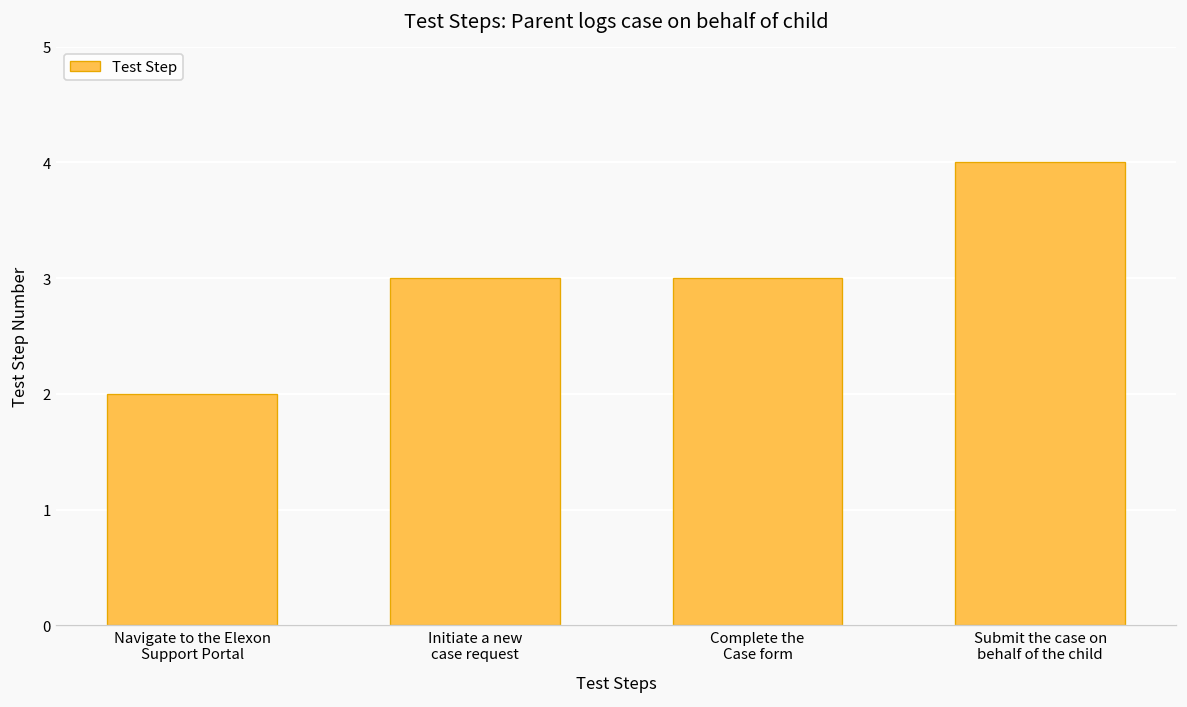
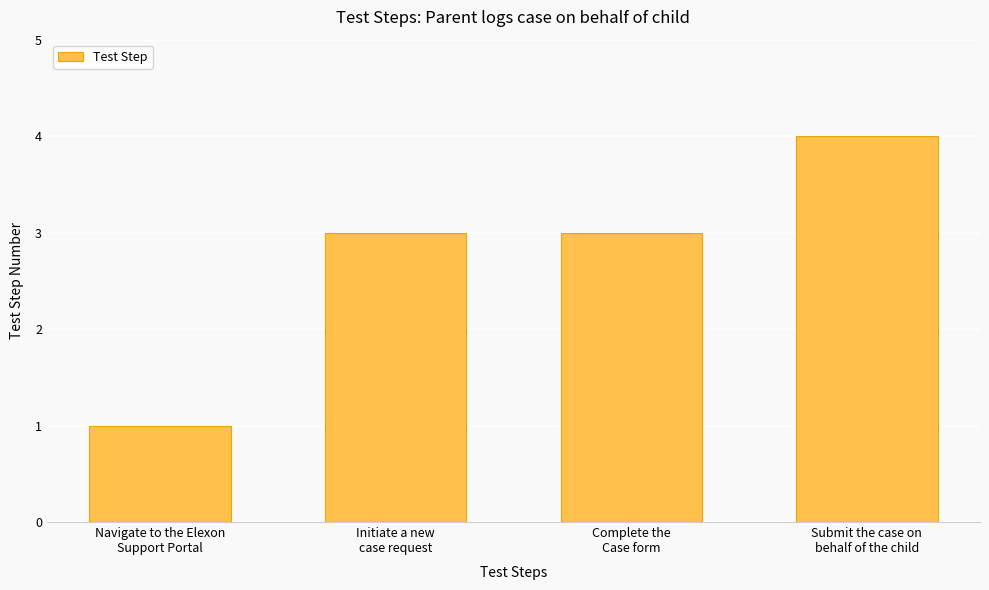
Navigate to the Elexon Support Portal: 2 -> 1
